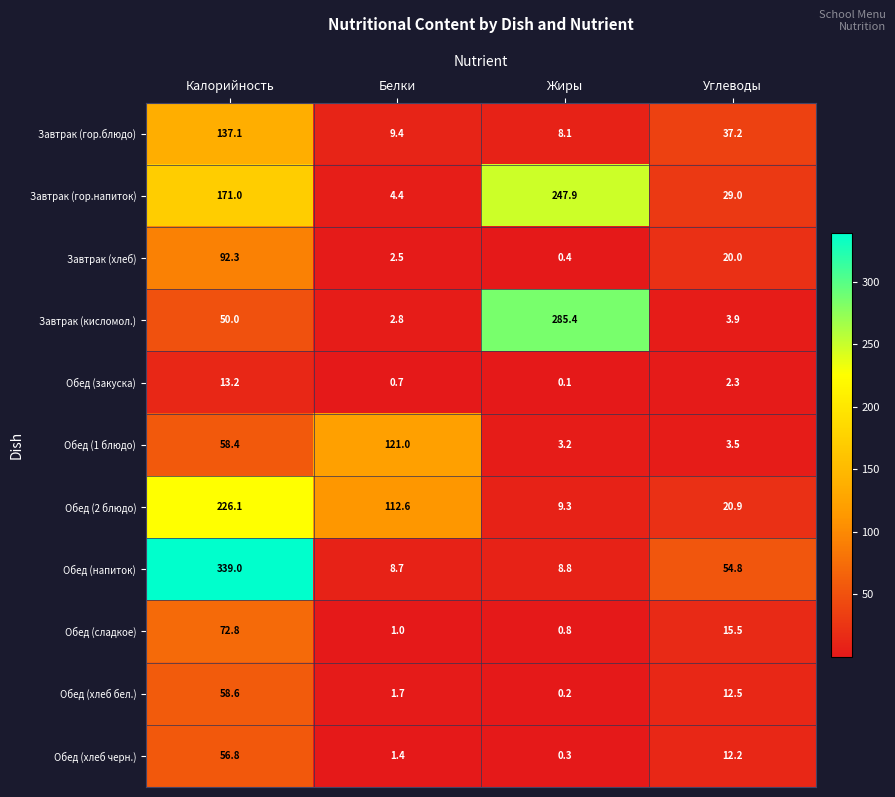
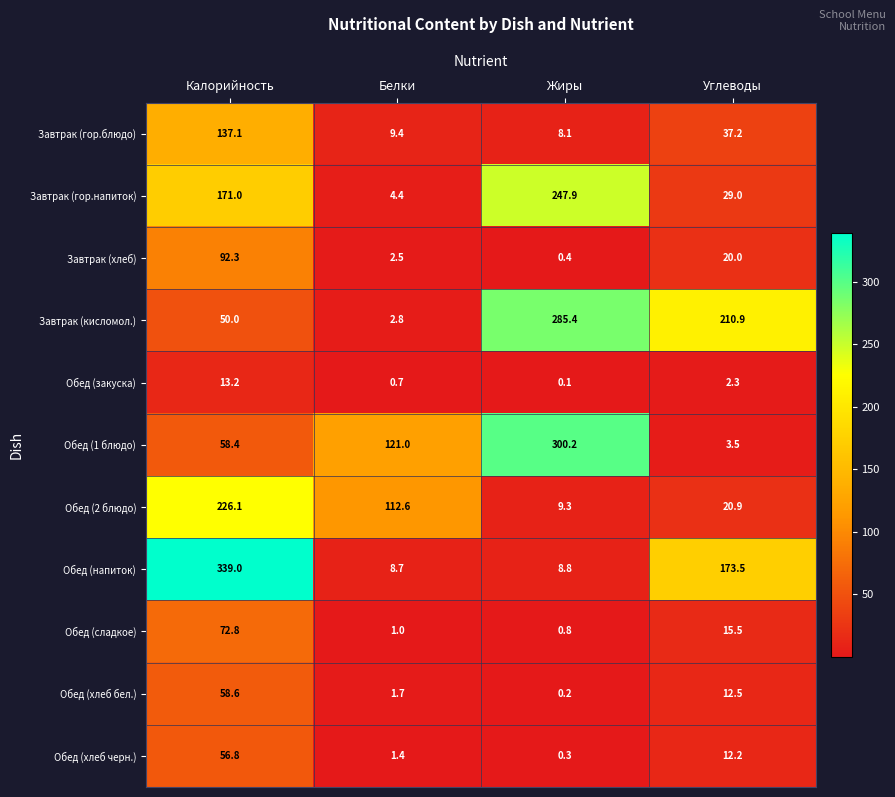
Завтрак (кисломол.), Углеводы: 3.9 -> 210.9
Обед (1 блюдо), Жиры: 3.2 -> 300.2
Обед (напиток), Углеводы: 54.8 -> 173.5
